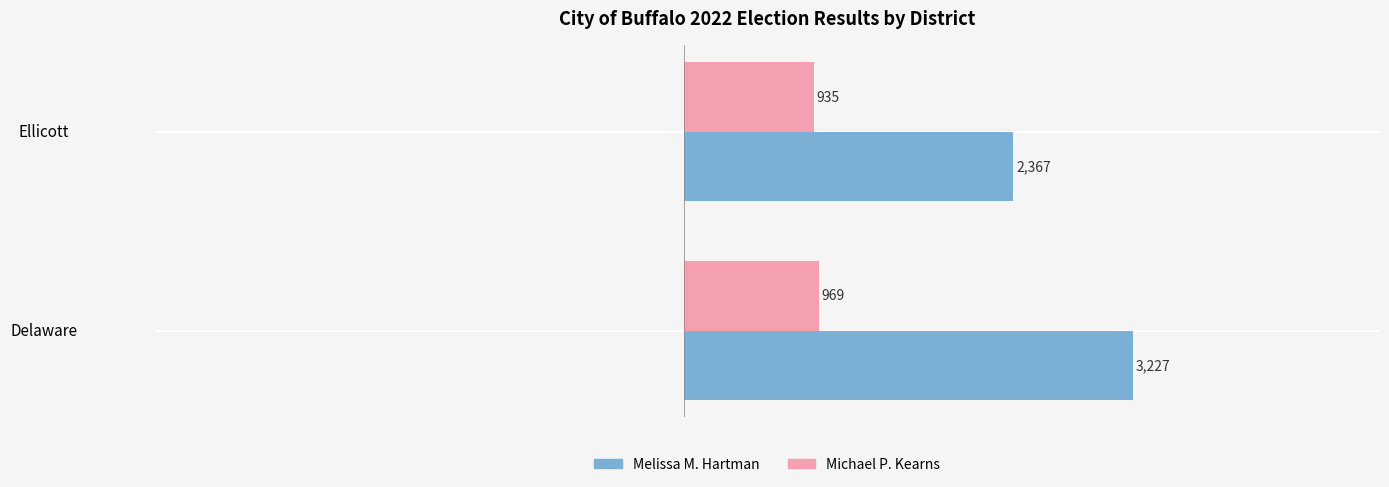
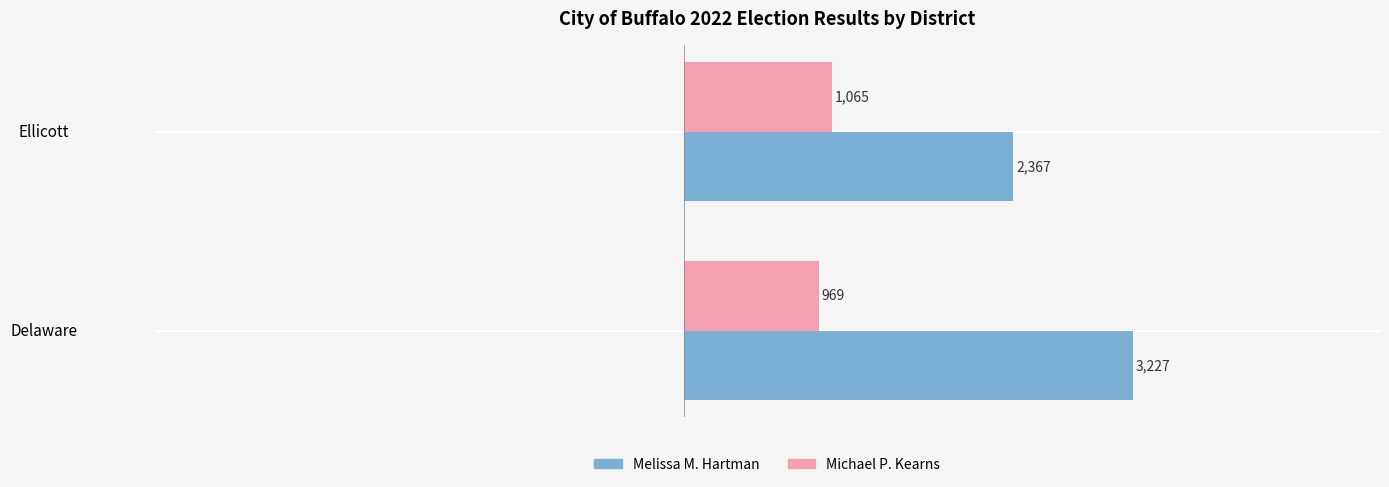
Michael P. Kearns, Ellicott: 935 -> 1,065
